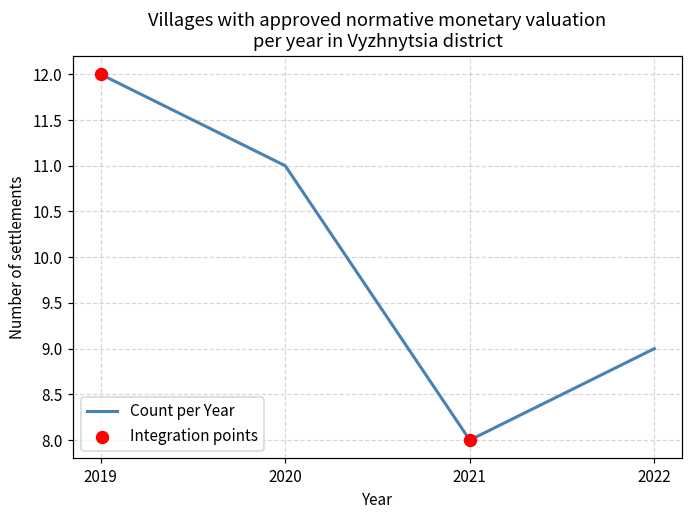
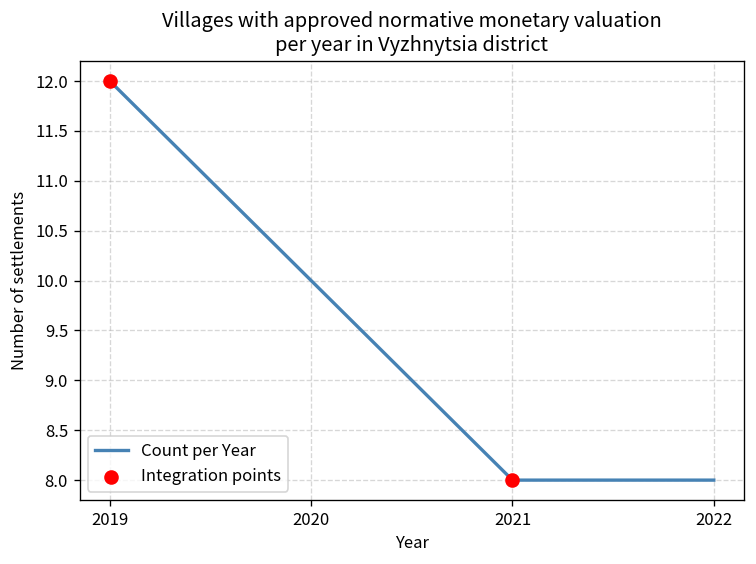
Count per Year, 2020: 11 -> 10
Count per Year, 2022: 9 -> 8
